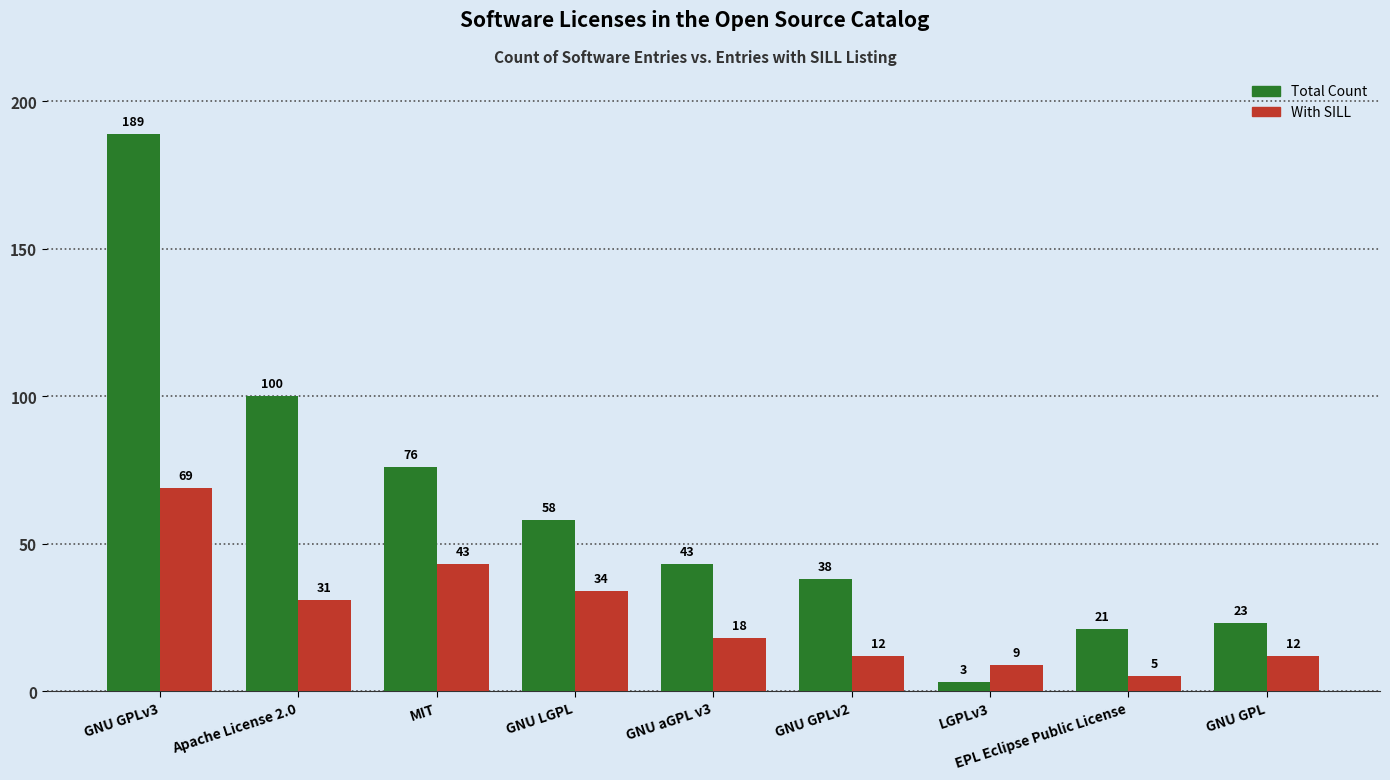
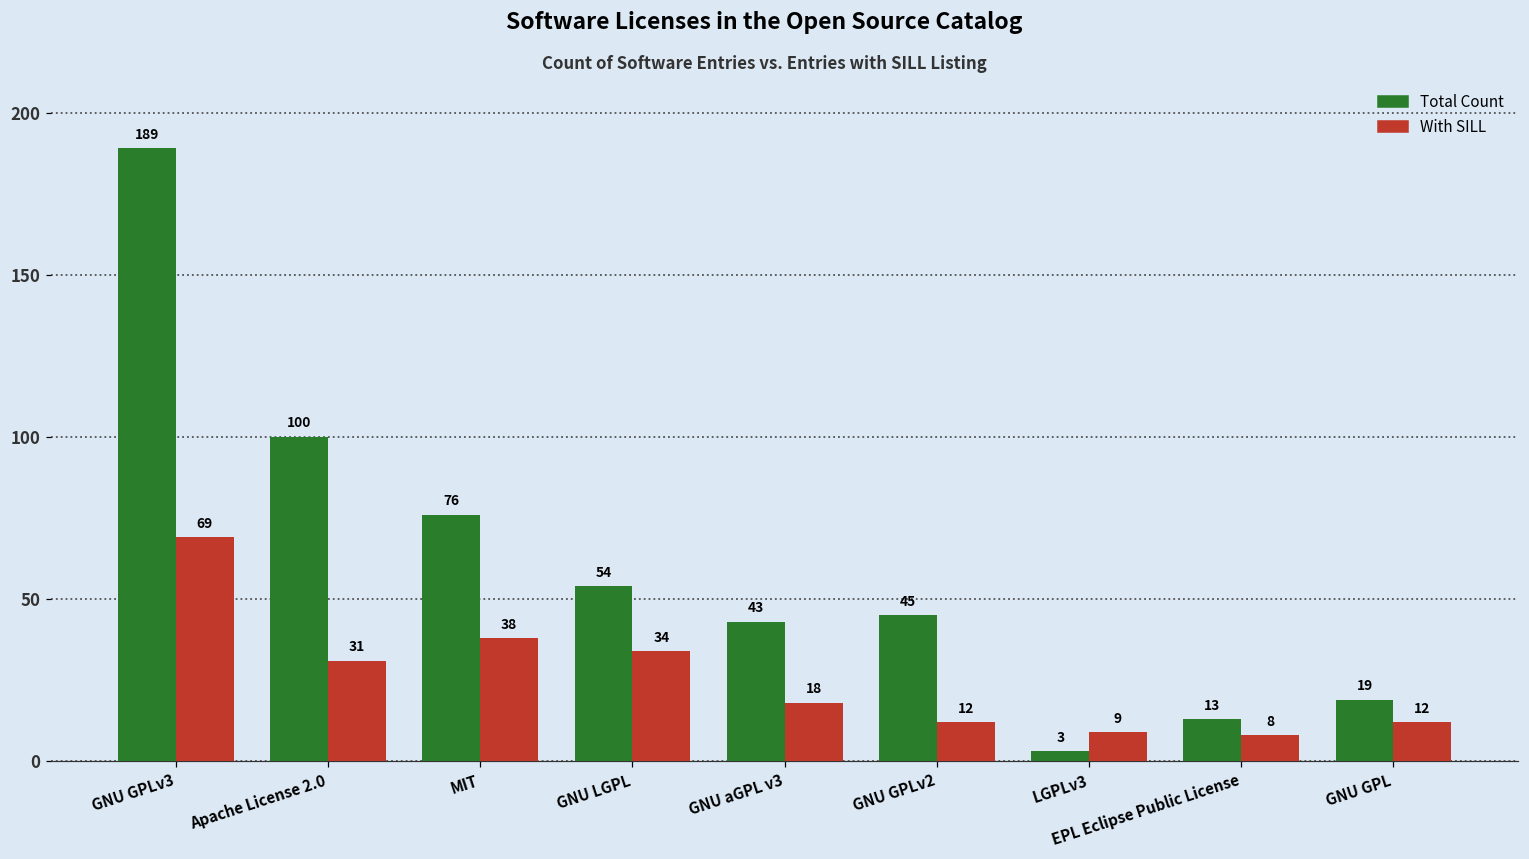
With SILL, MIT: 43 -> 38
Total Count, GNU LGPL: 58 -> 54
Total Count, GNU GPLv2: 38 -> 45
Total Count, EPL Eclipse Public License: 21 -> 13
With SILL, EPL Eclipse Public License: 5 -> 8
Total Count, GNU GPL: 23 -> 19
